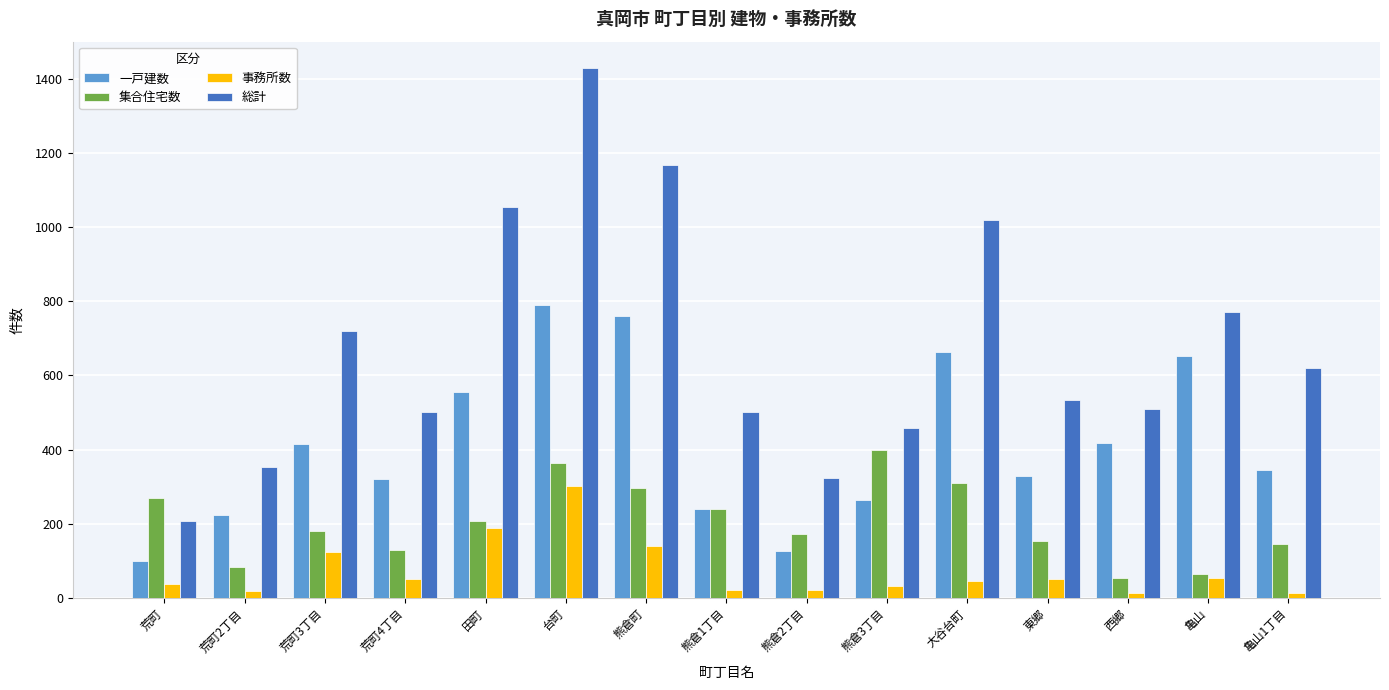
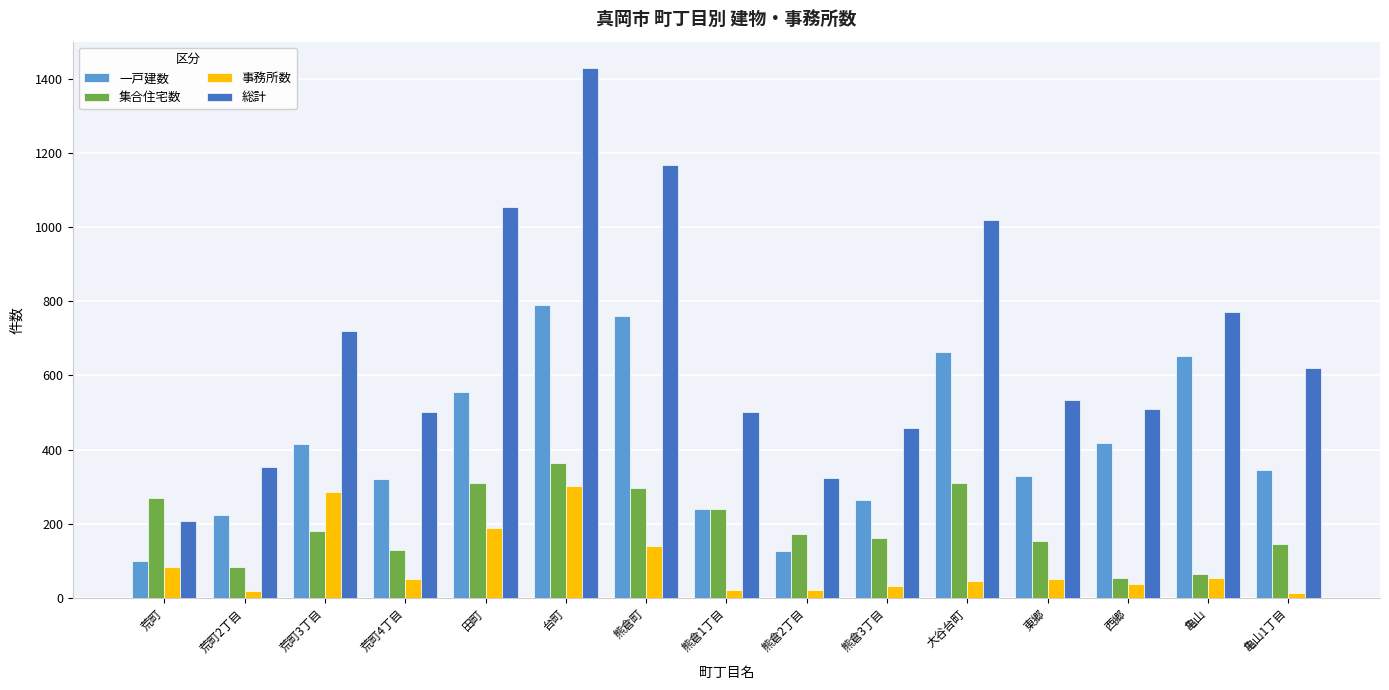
事務所数, 荒町: 40 -> 80
事務所数, 荒町3丁目: 130 -> 290
集合住宅数, 田町: 210 -> 310
集合住宅数, 熊倉3丁目: 400 -> 160
事務所数, 西郷: 10 -> 40
